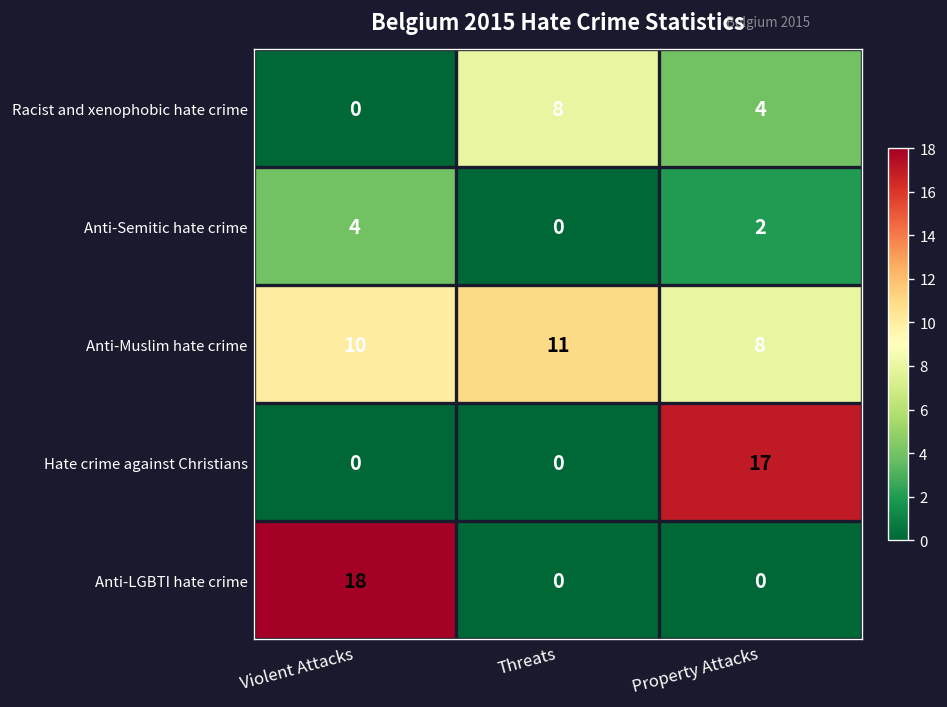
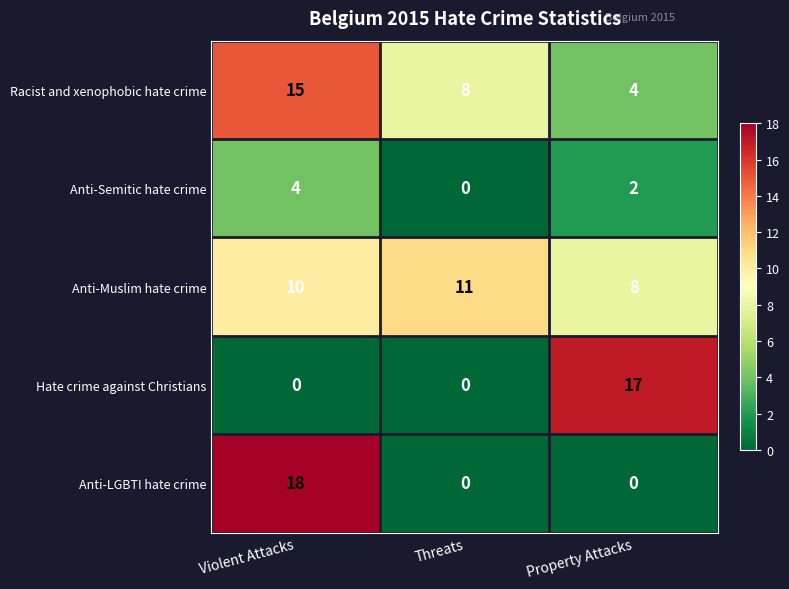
Racist and xenophobic hate crime, Violent Attacks: 0 -> 15
